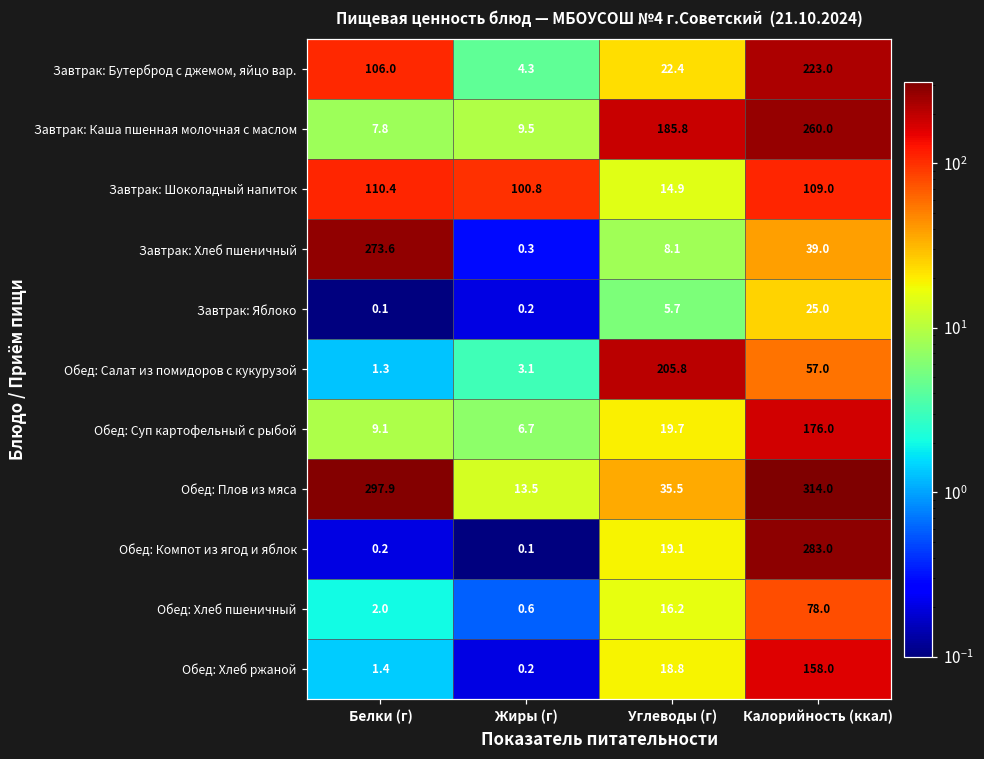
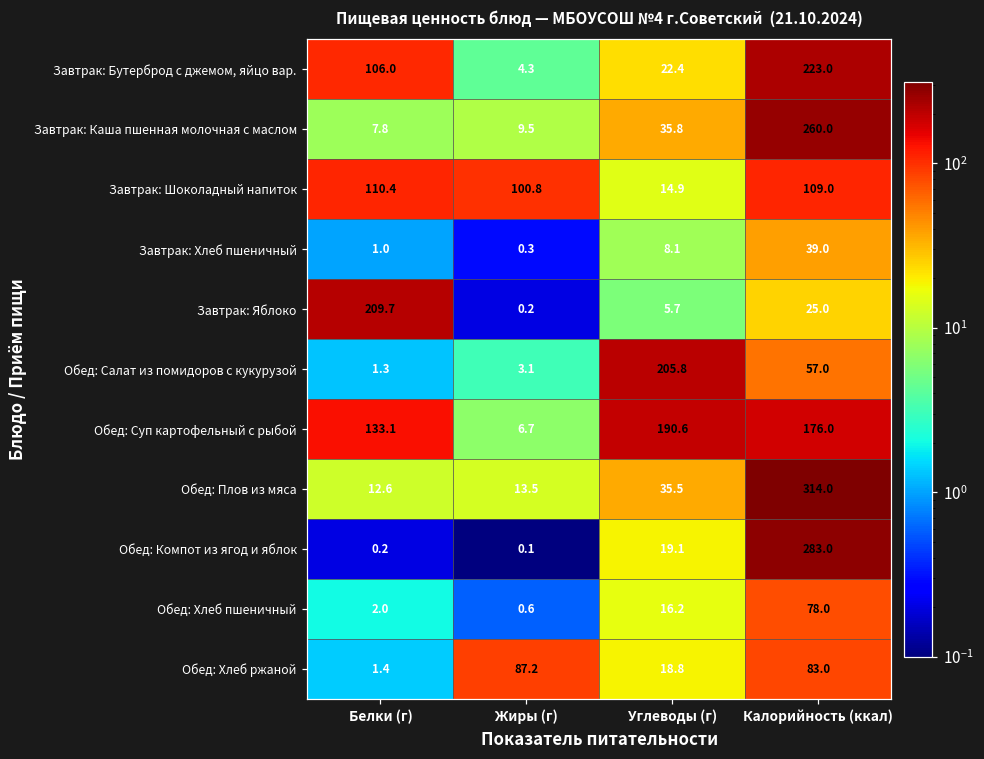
Завтрак: Каша пшенная молочная с маслом, Углеводы (г): 185.8 -> 35.8
Завтрак: Хлеб пшеничный, Белки (г): 273.6 -> 1.0
Завтрак: Яблоко, Белки (г): 0.1 -> 209.7
Обед: Суп картофельный с рыбой, Белки (г): 9.1 -> 133.1
Обед: Суп картофельный с рыбой, Углеводы (г): 19.7 -> 190.6
Обед: Плов из мяса, Белки (г): 297.9 -> 12.6
Обед: Хлеб ржаной, Жиры (г): 0.2 -> 87.2
Обед: Хлеб ржаной, Калорийность (ккал): 158.0 -> 83.0
